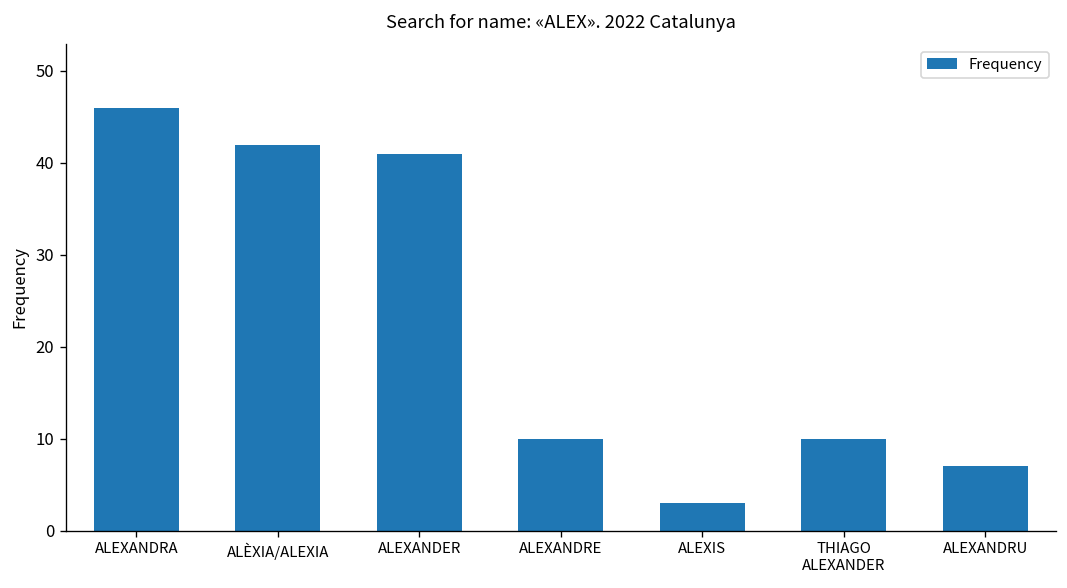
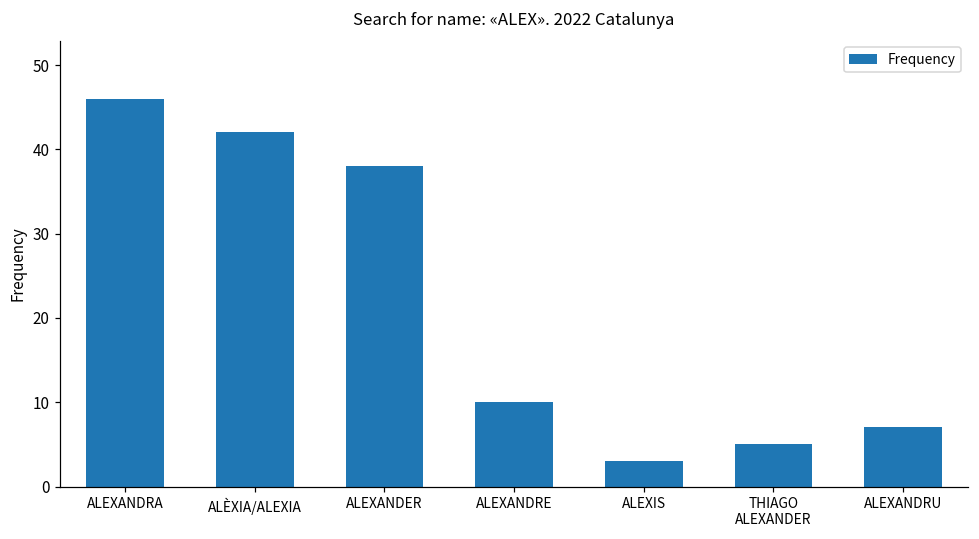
ALEXANDER: 41 -> 38
THIAGO ALEXANDER: 10 -> 5
